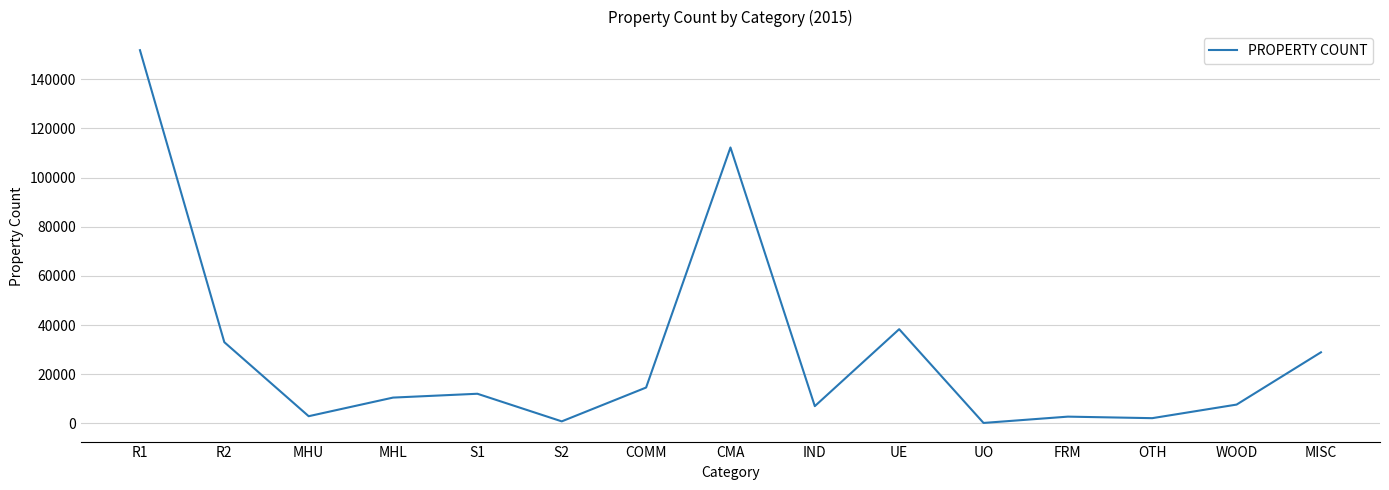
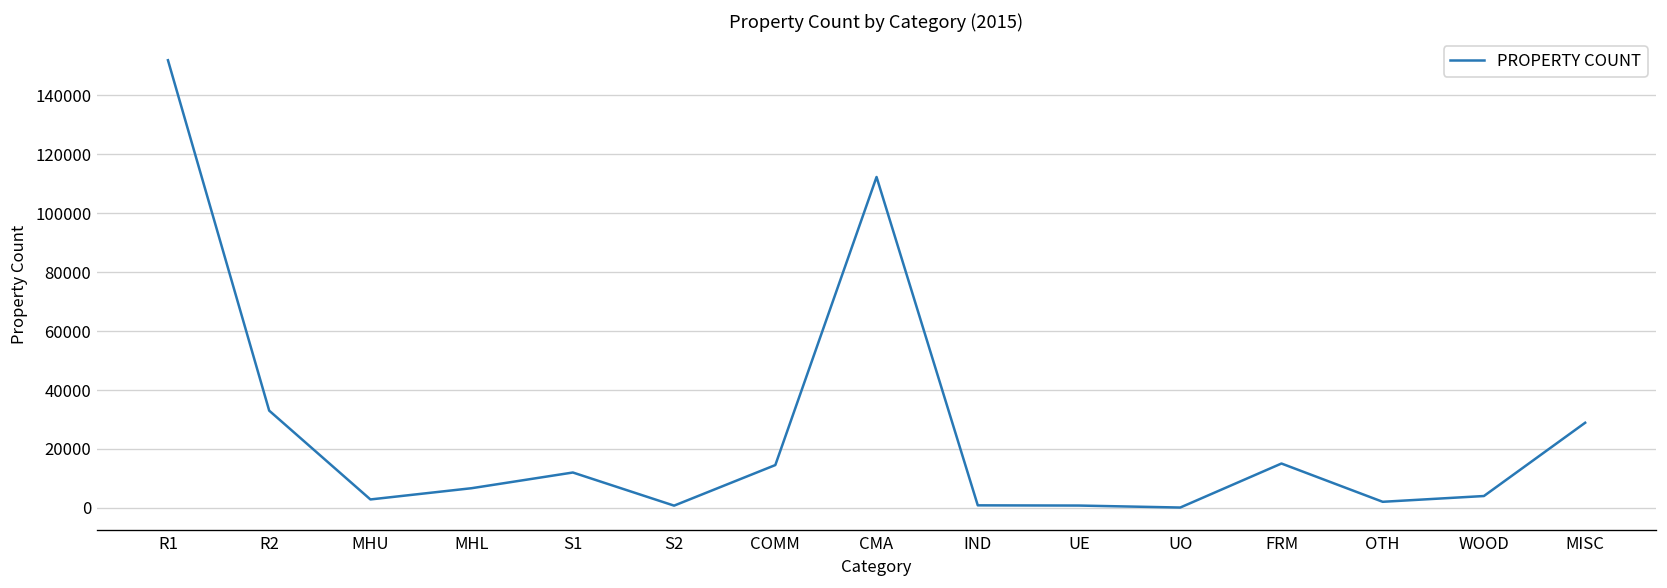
MHL: 10000 -> 7000
IND: 7000 -> 1000
UE: 38000 -> 1000
FRM: 3000 -> 15000
WOOD: 8000 -> 4000
